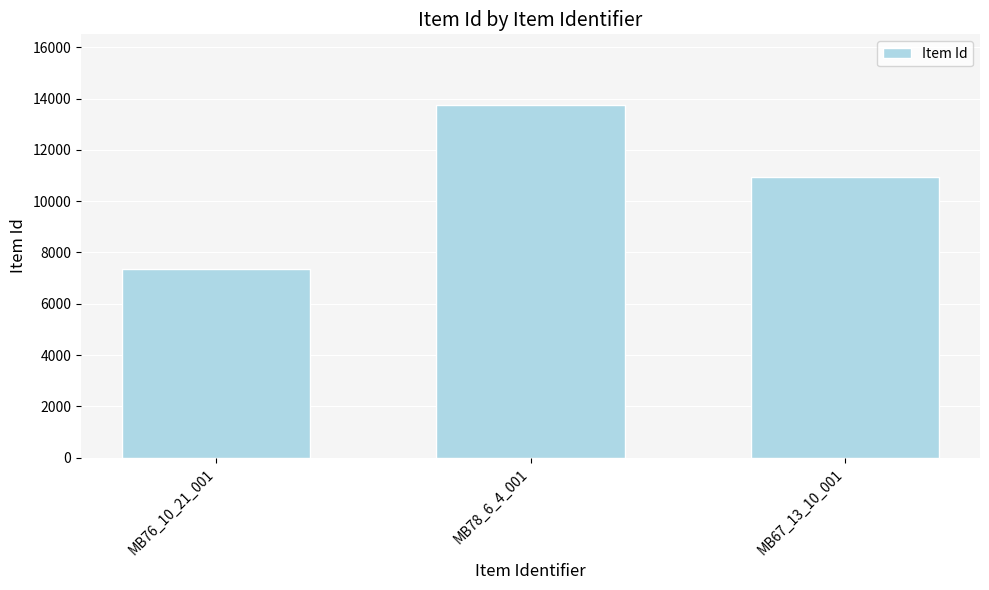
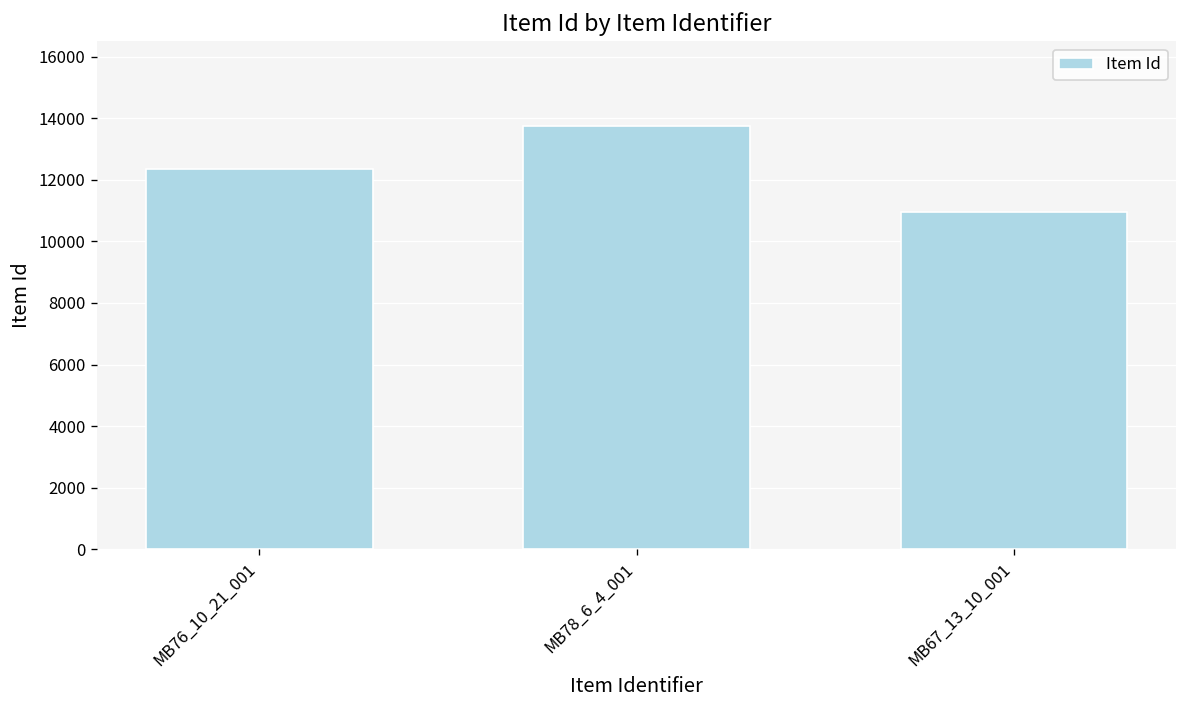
MB76_10_21_001: 7400 -> 12300
